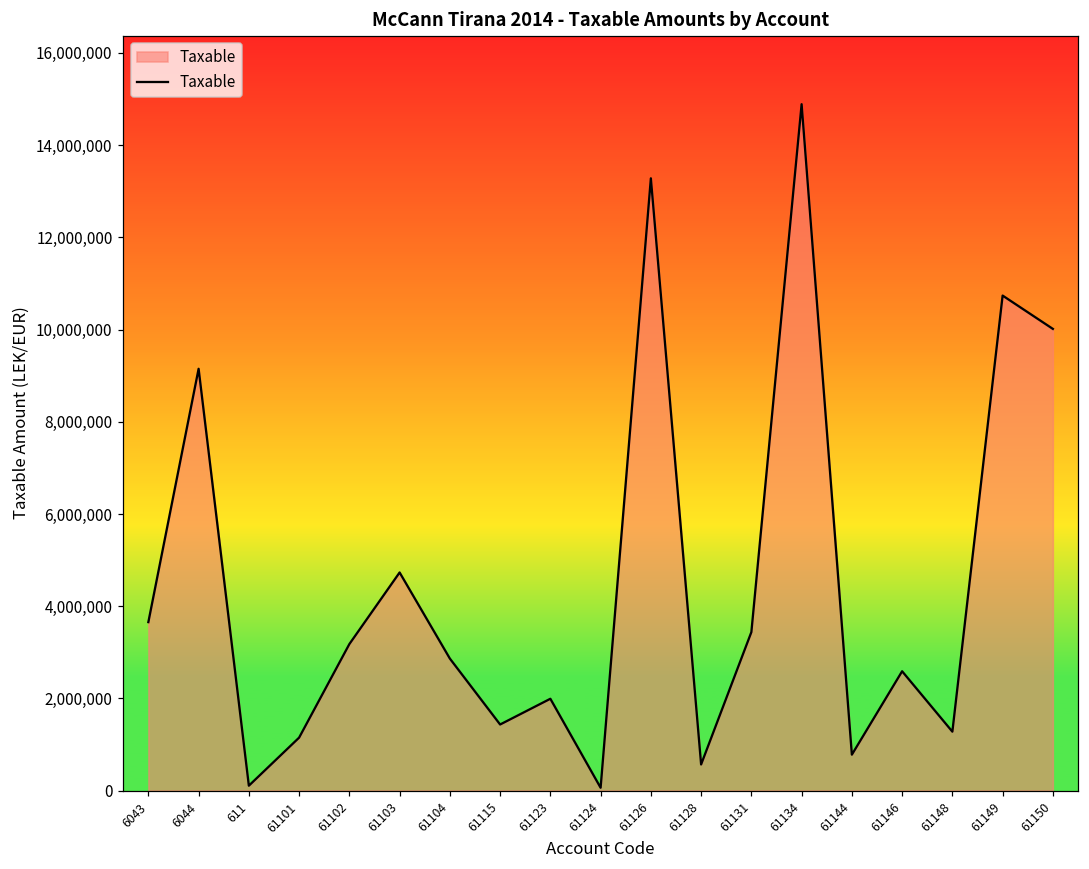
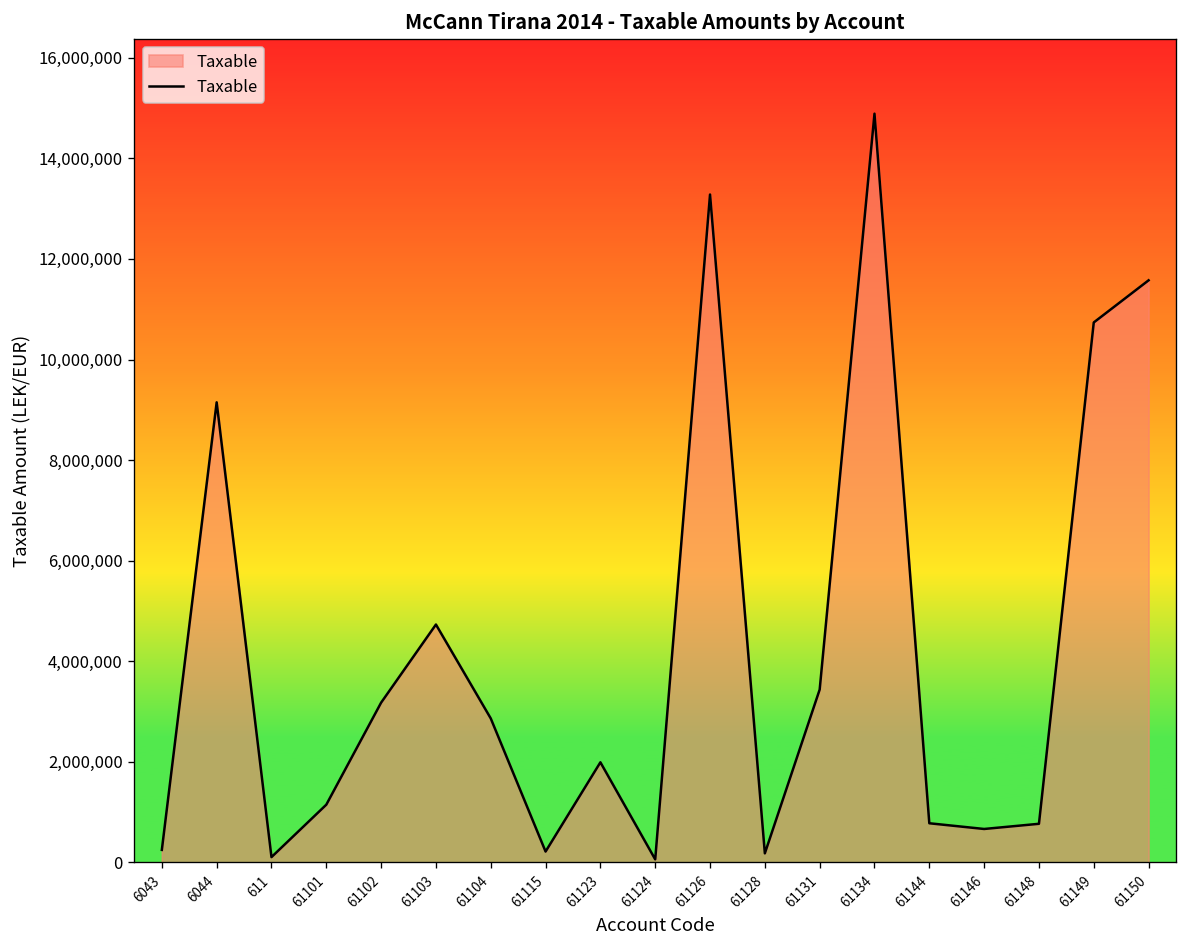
6043: 3,700,000 -> 300,000
61115: 1,400,000 -> 200,000
61128: 600,000 -> 200,000
61146: 2,600,000 -> 700,000
61148: 1,300,000 -> 800,000
61150: 10,000,000 -> 11,600,000
